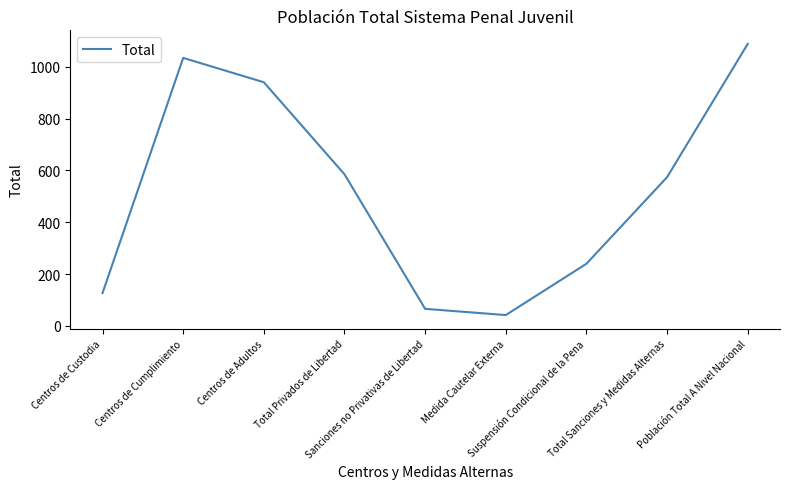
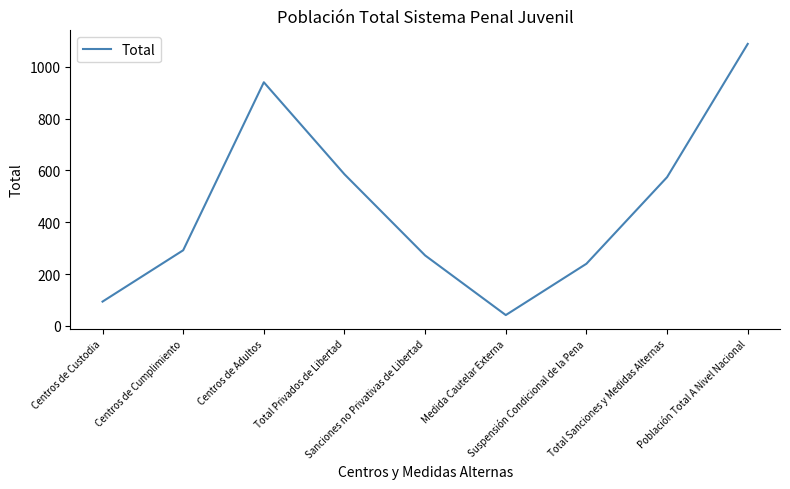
Centros de Custodia: 130 -> 90
Centros de Cumplimiento: 1030 -> 290
Sanciones no Privativas de Libertad: 70 -> 270
